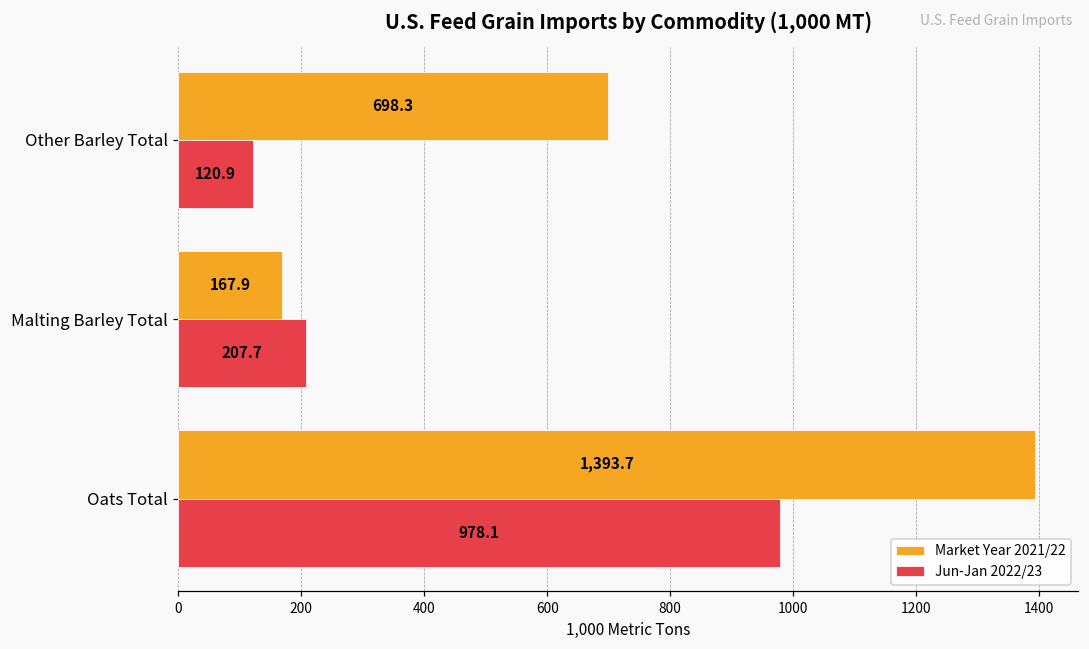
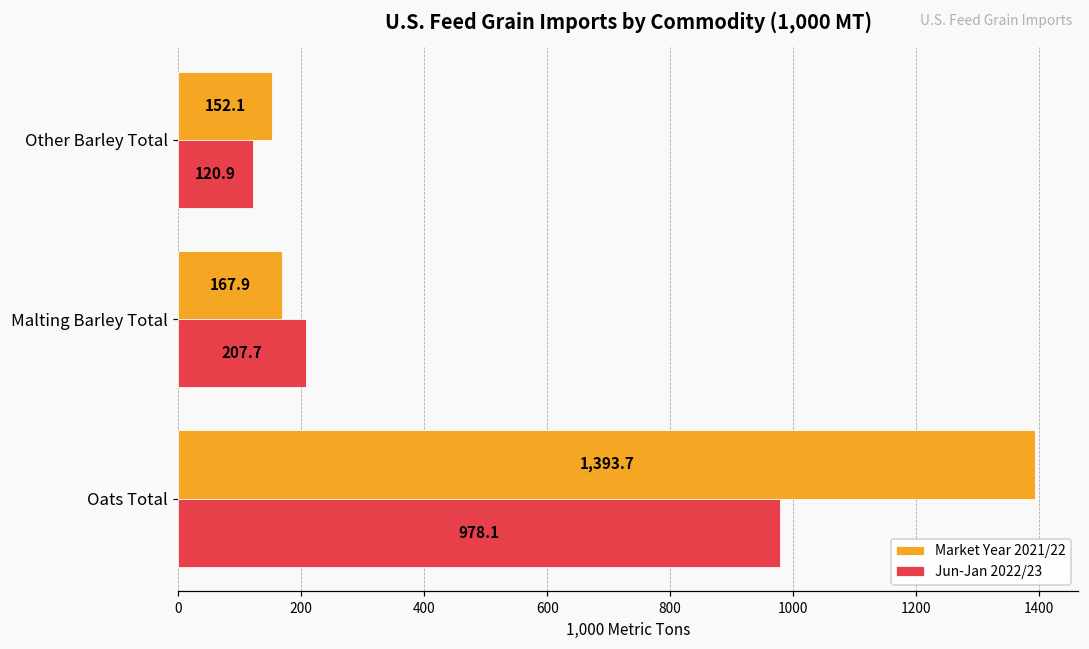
Market Year 2021/22, Other Barley Total: 698.3 -> 152.1
